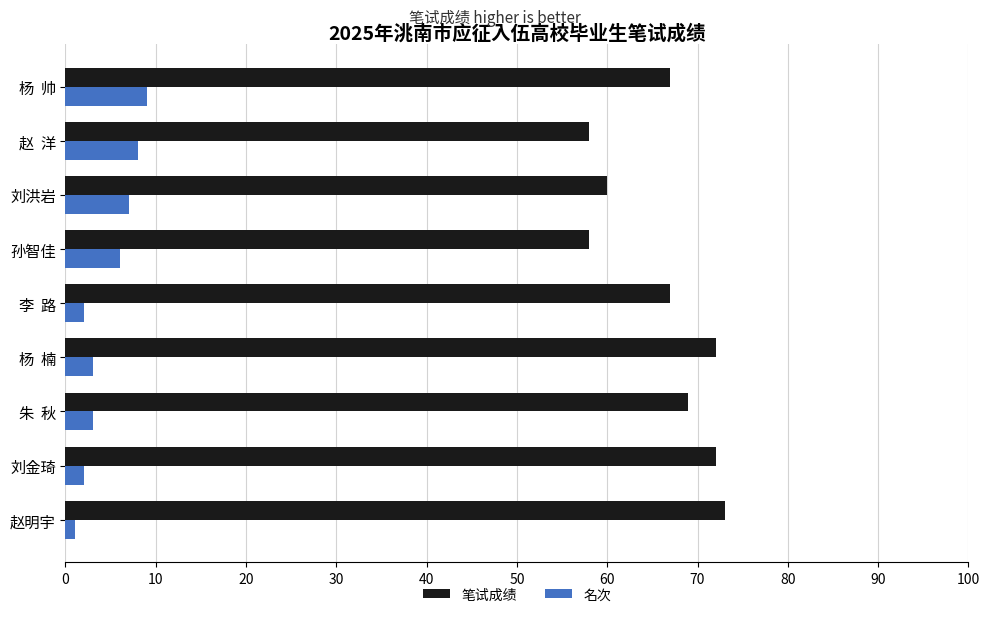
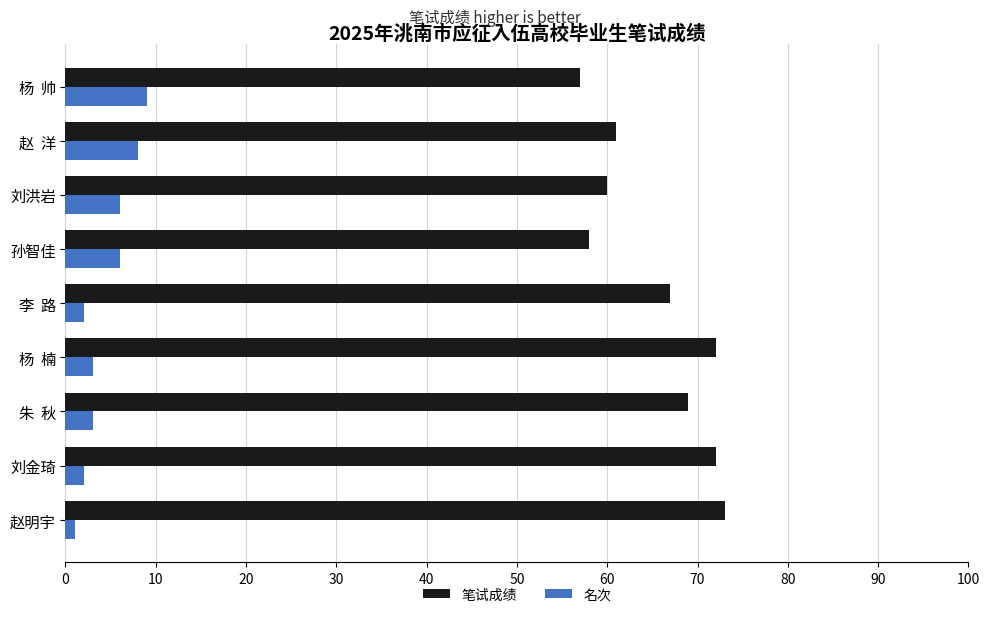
笔试成绩, 杨 帅: 67 -> 57
笔试成绩, 赵 洋: 58 -> 61
名次, 刘洪岩: 7 -> 6
